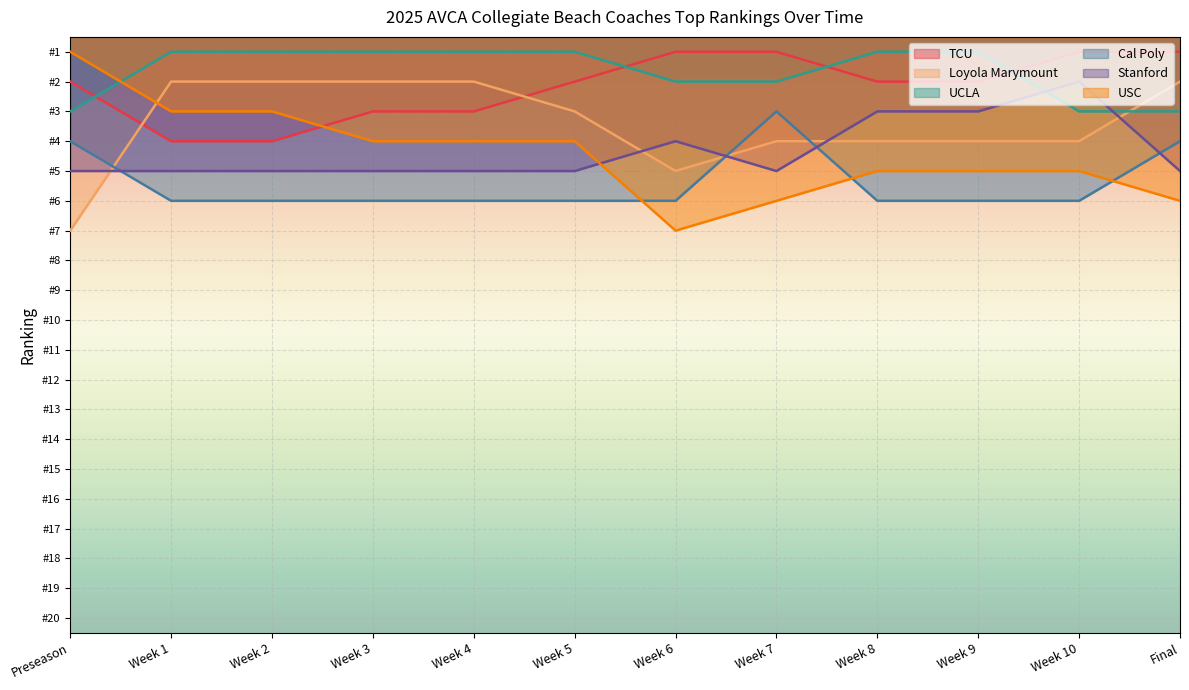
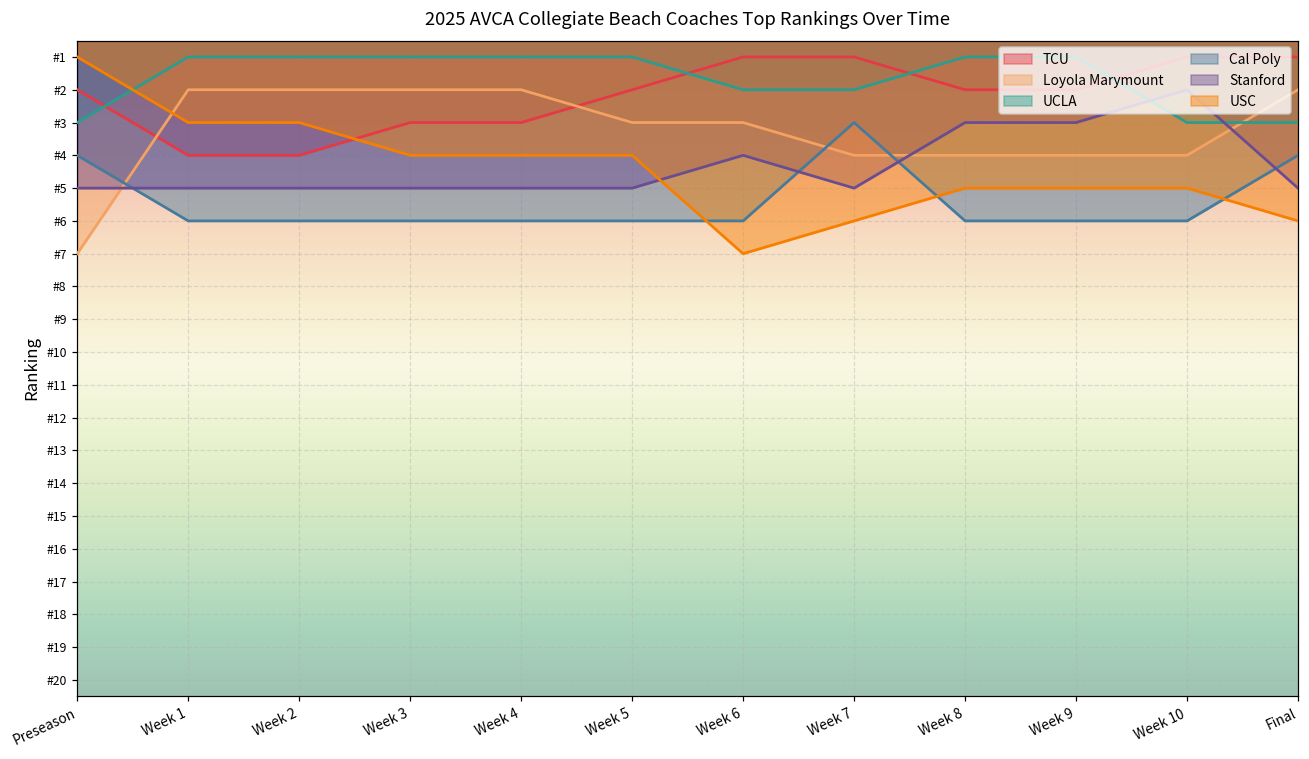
Loyola Marymount, Week 6: #5 -> #3
